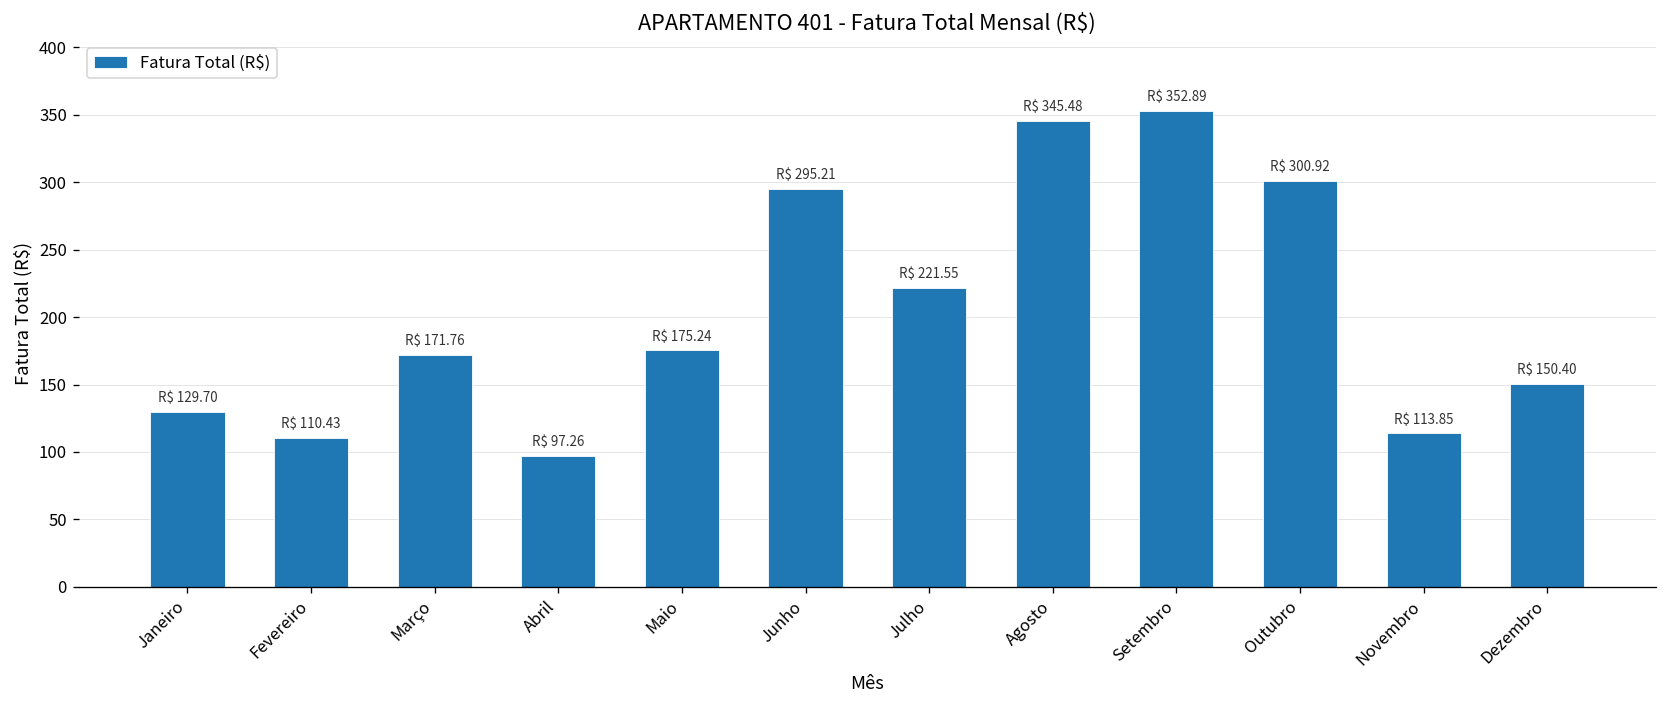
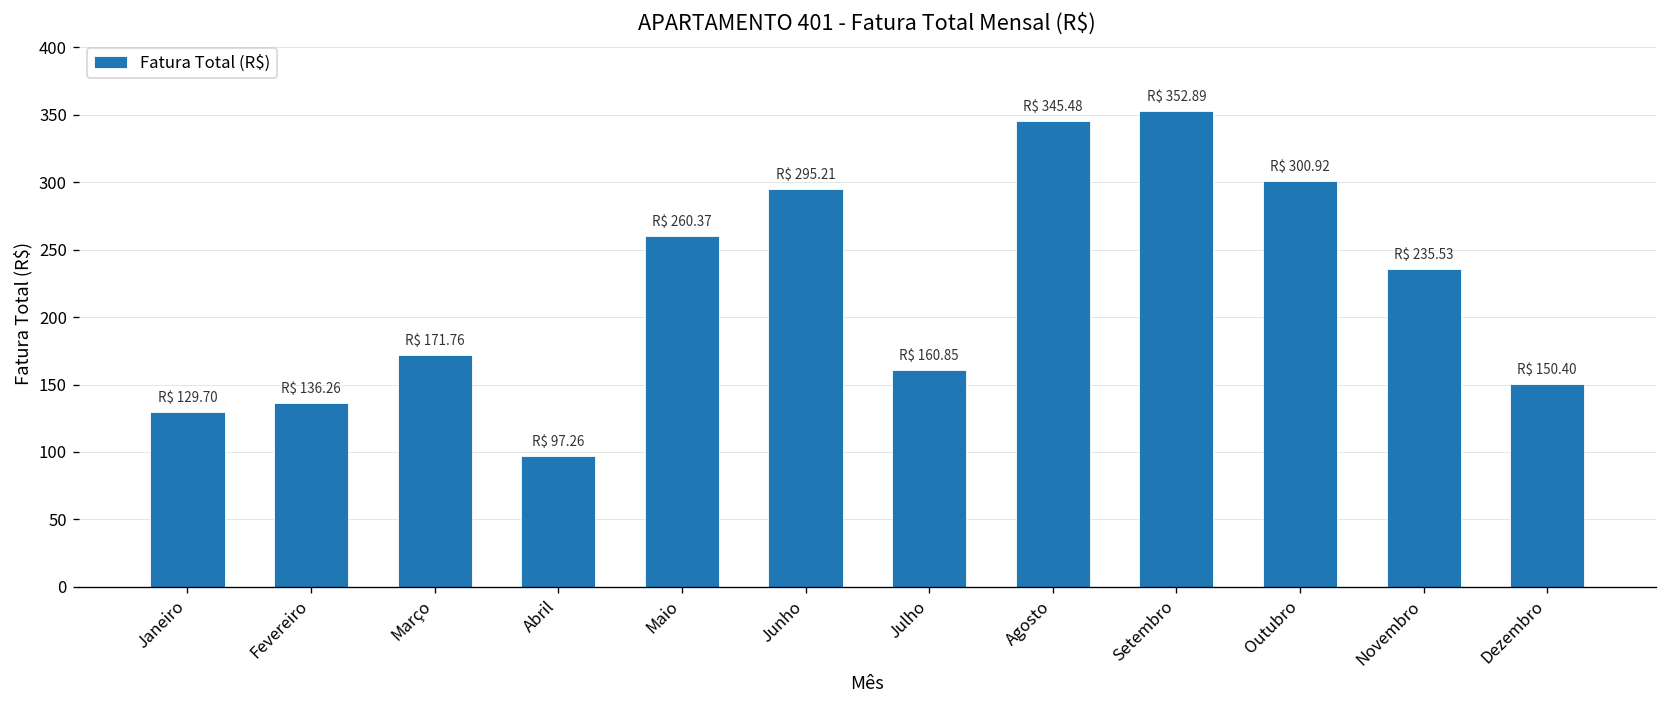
Fevereiro: 110.43 -> 136.26
Maio: 175.24 -> 260.37
Julho: 221.55 -> 160.85
Novembro: 113.85 -> 235.53
